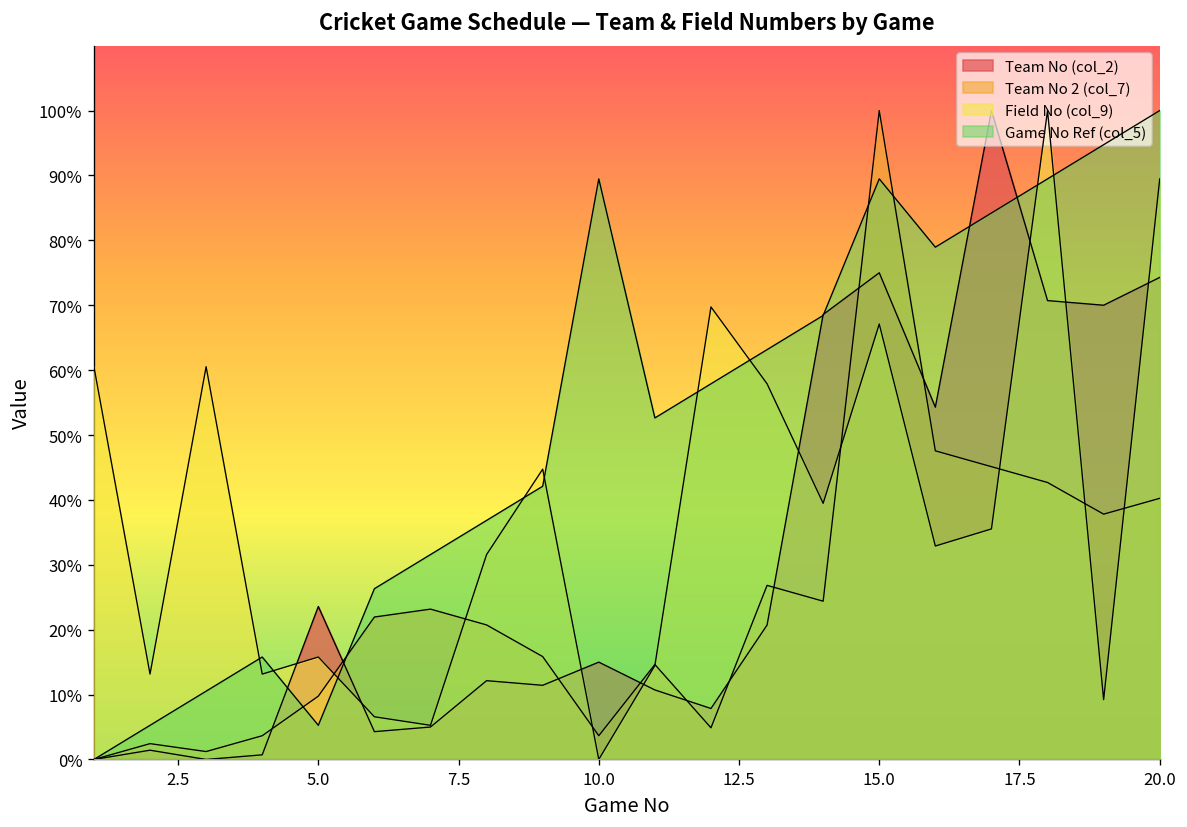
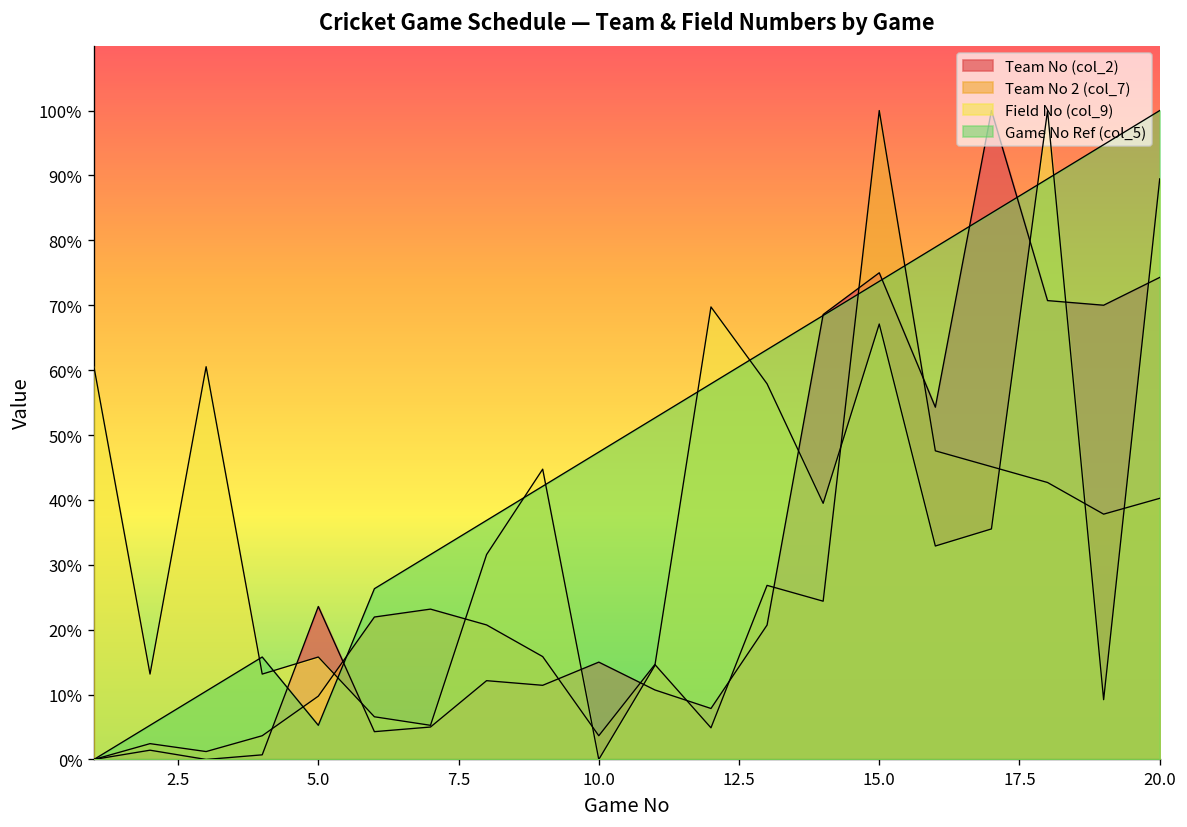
Game No Ref (col_5), 10.0: 89% -> 47%
Game No Ref (col_5), 15.0: 89% -> 74%
